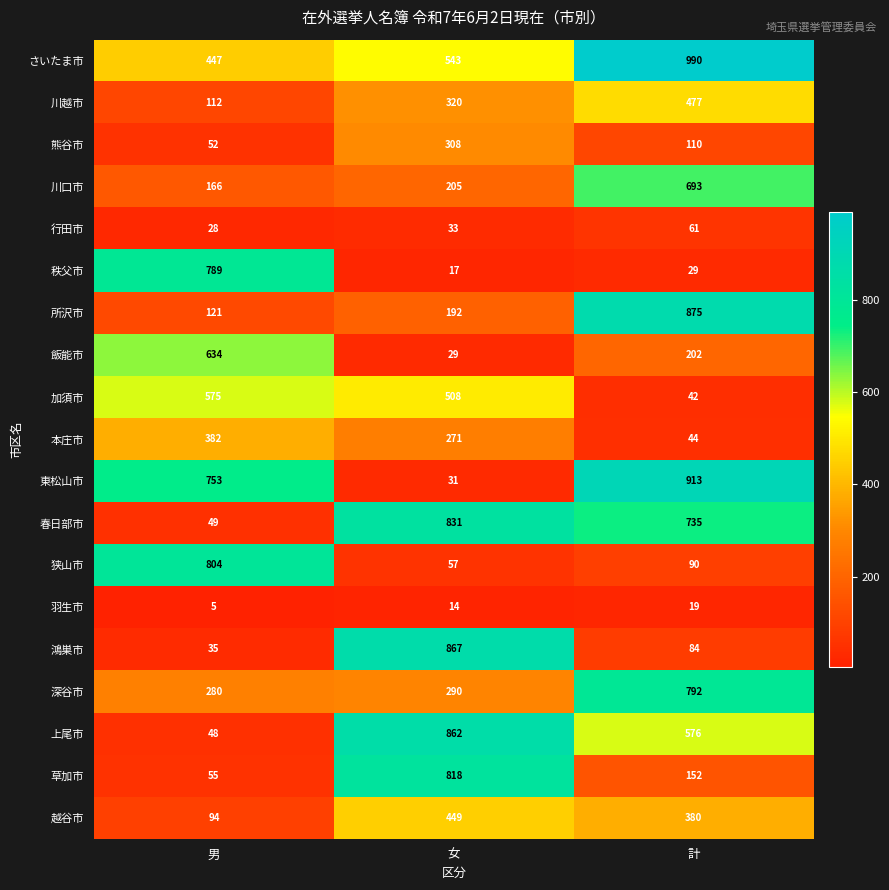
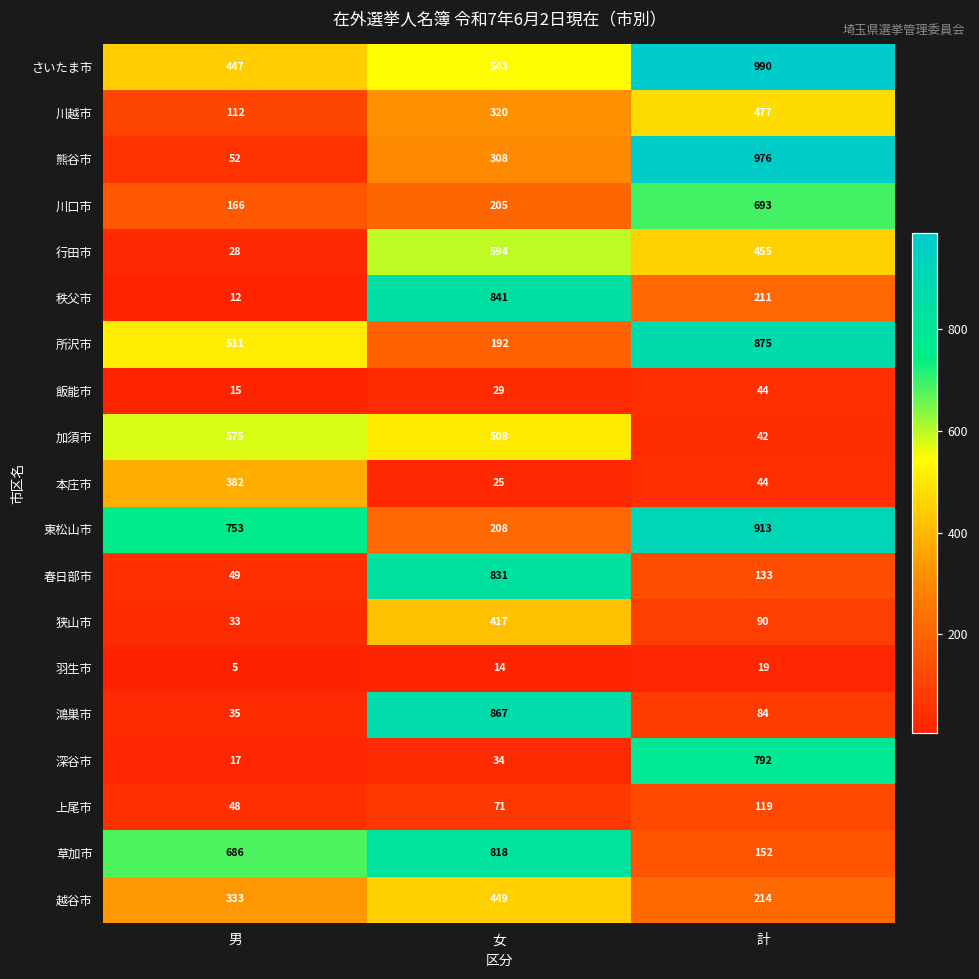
熊谷市, 計: 110 -> 976
行田市, 女: 33 -> 594
行田市, 計: 61 -> 455
秩父市, 男: 789 -> 12
秩父市, 女: 17 -> 841
秩父市, 計: 29 -> 211
所沢市, 男: 121 -> 511
飯能市, 男: 634 -> 15
飯能市, 計: 202 -> 44
本庄市, 女: 271 -> 25
東松山市, 女: 31 -> 208
春日部市, 計: 735 -> 133
狭山市, 男: 804 -> 33
狭山市, 女: 57 -> 417
深谷市, 男: 280 -> 17
深谷市, 女: 290 -> 34
上尾市, 女: 862 -> 71
上尾市, 計: 576 -> 119
草加市, 男: 55 -> 686
越谷市, 男: 94 -> 333
越谷市, 計: 380 -> 214
